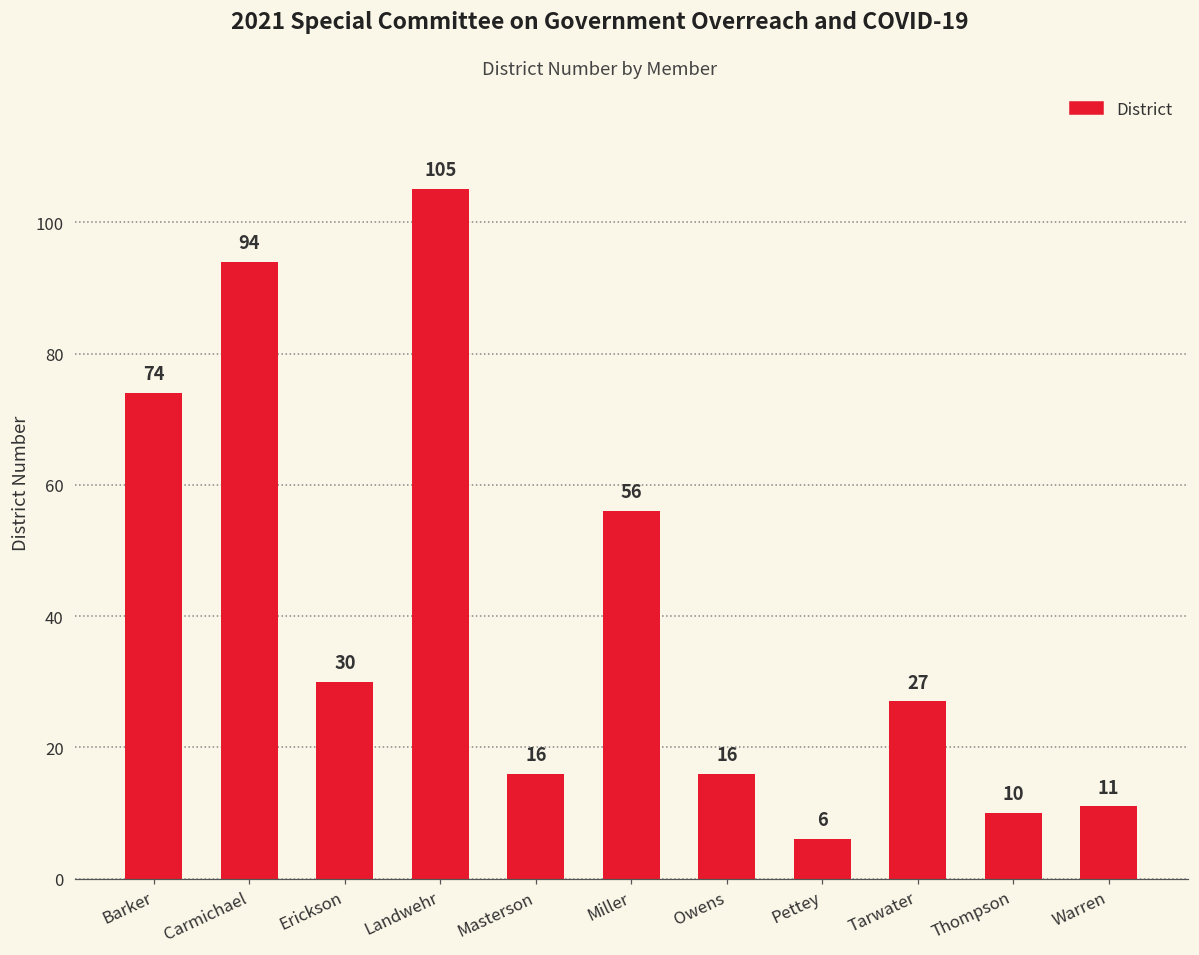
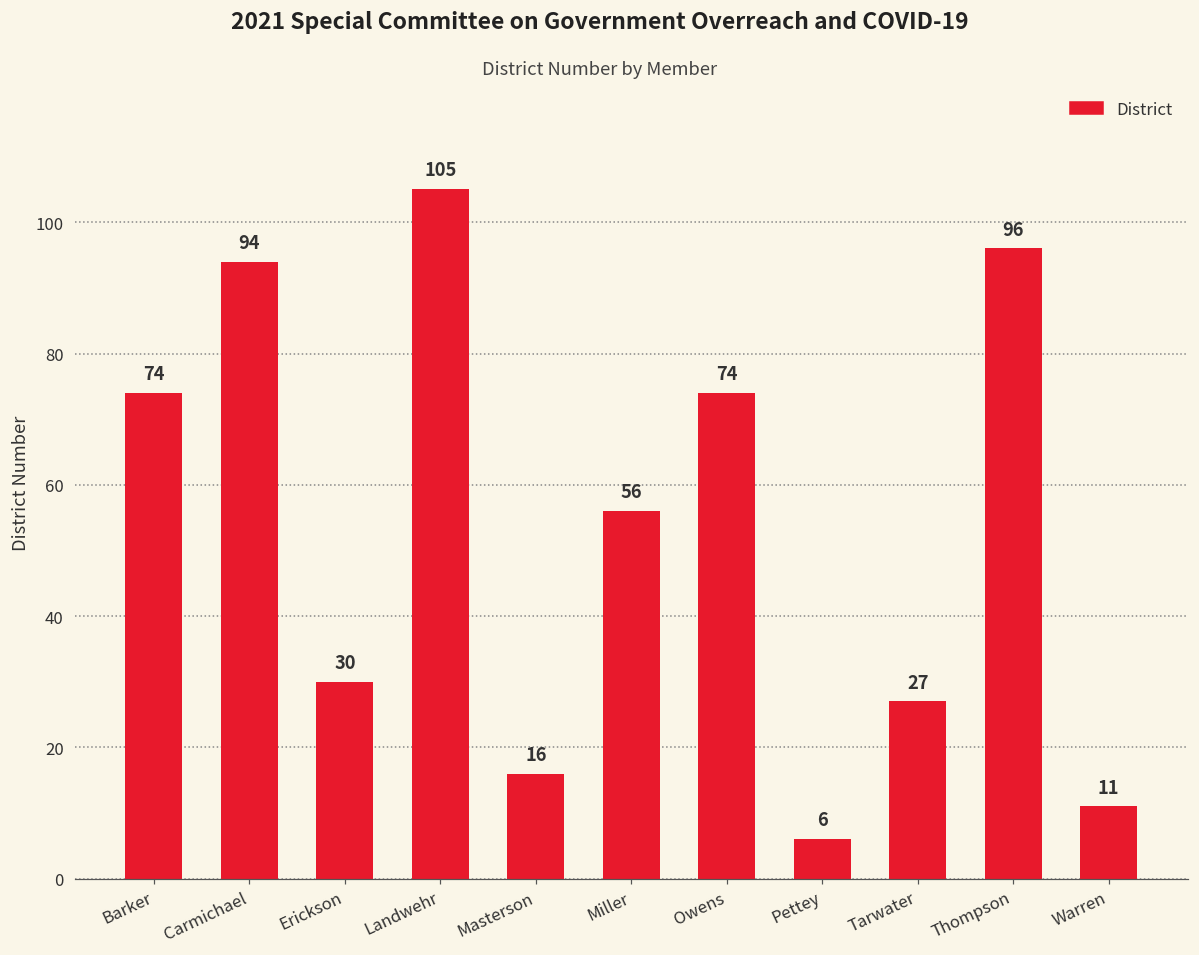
Owens: 16 -> 74
Thompson: 10 -> 96
